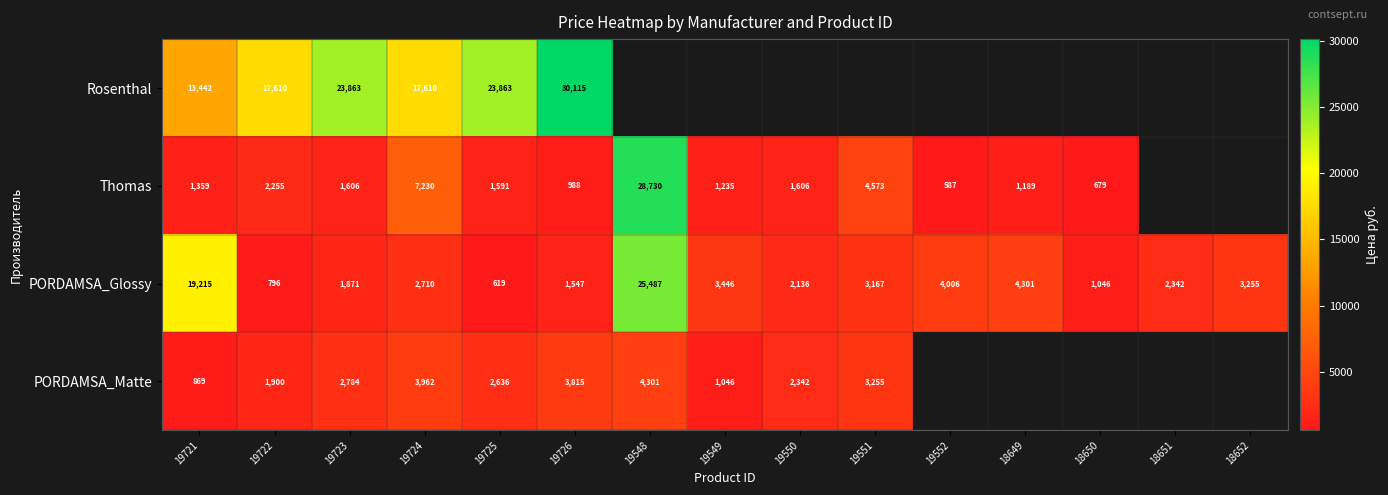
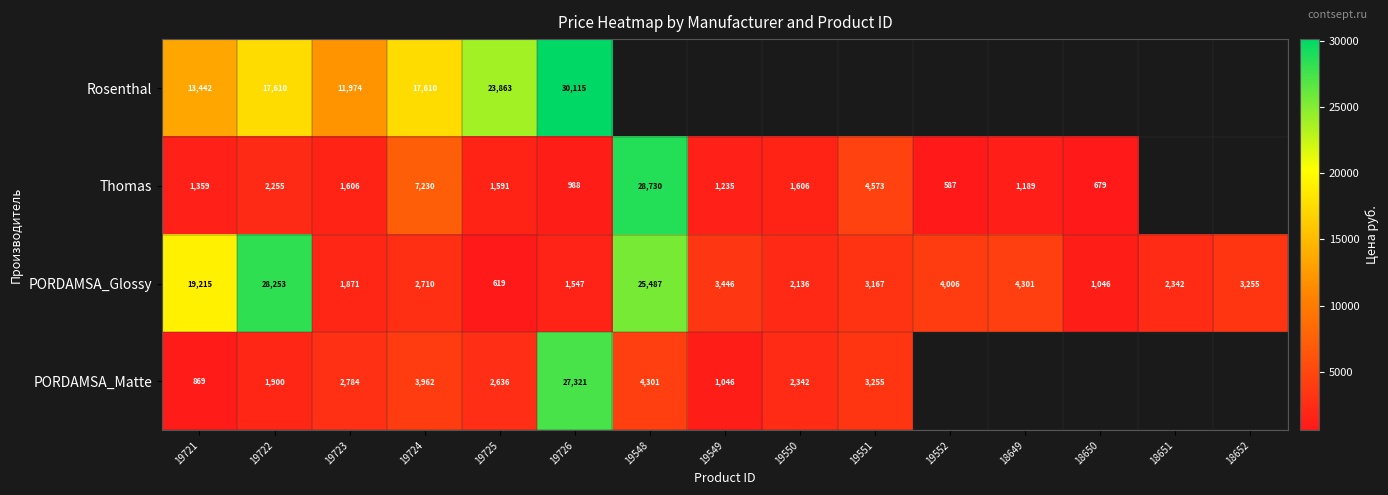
Rosenthal, 19723: 23,863 -> 11,974
PORDAMSA_Glossy, 19722: 796 -> 28,253
PORDAMSA_Matte, 19726: 3,815 -> 27,321
